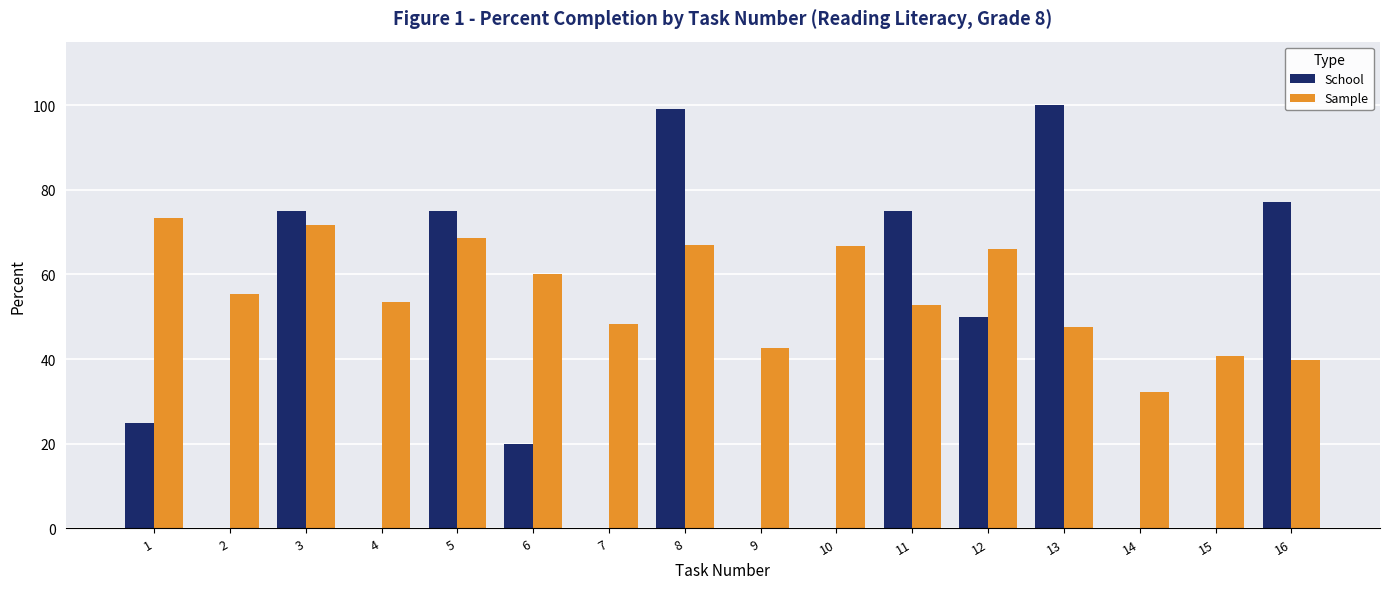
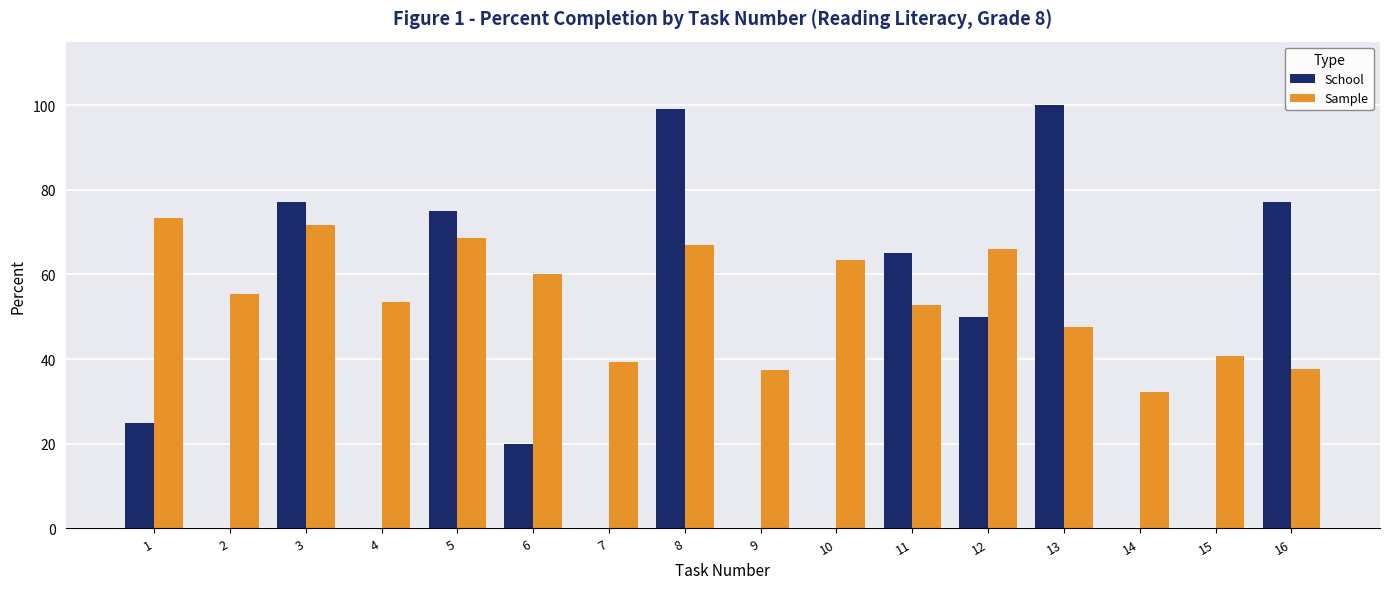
School, 3: 75 -> 77
Sample, 7: 48 -> 39
Sample, 9: 43 -> 37
Sample, 10: 67 -> 63
School, 11: 75 -> 65
Sample, 16: 40 -> 38
